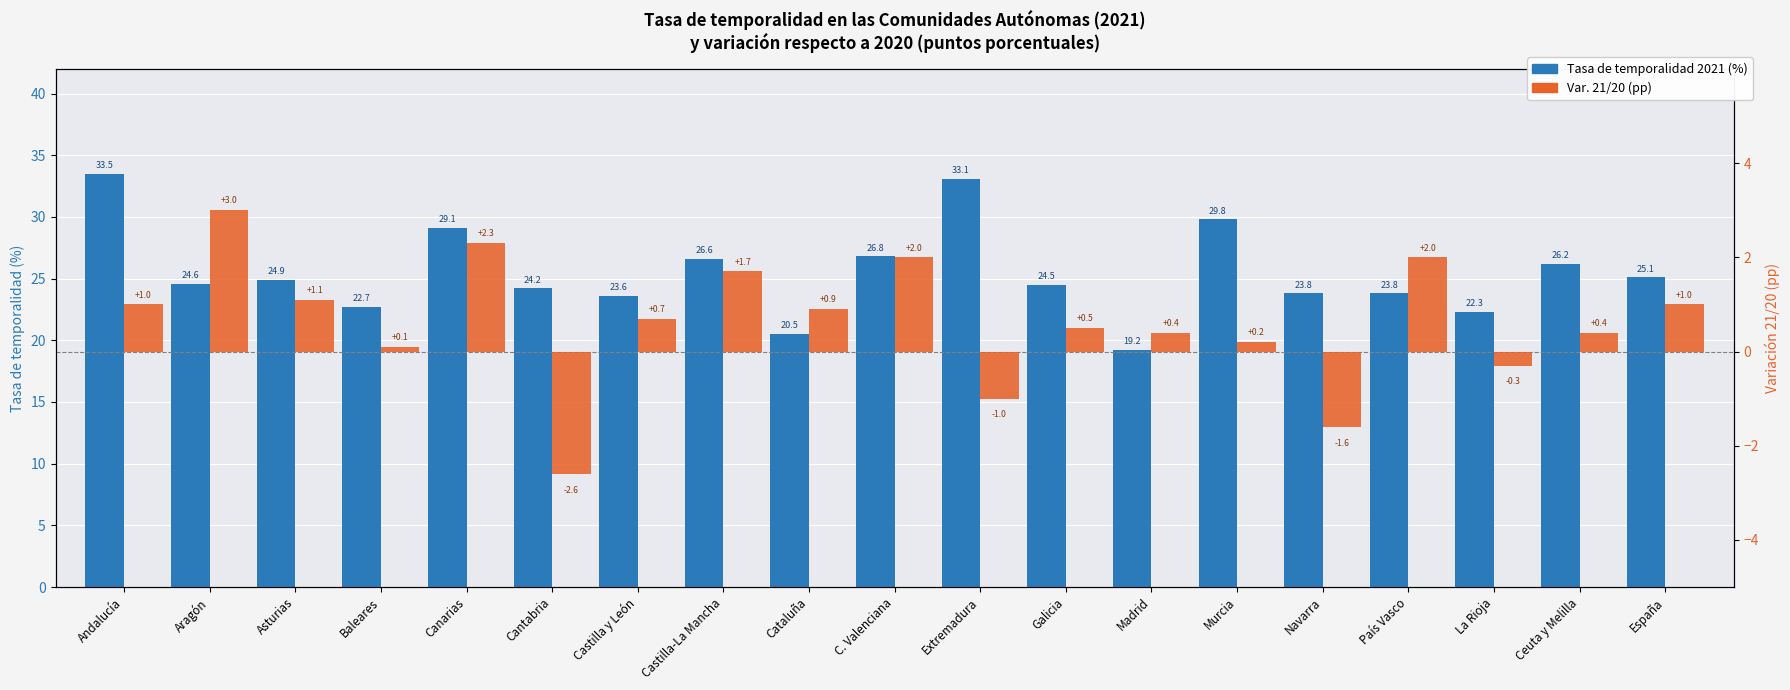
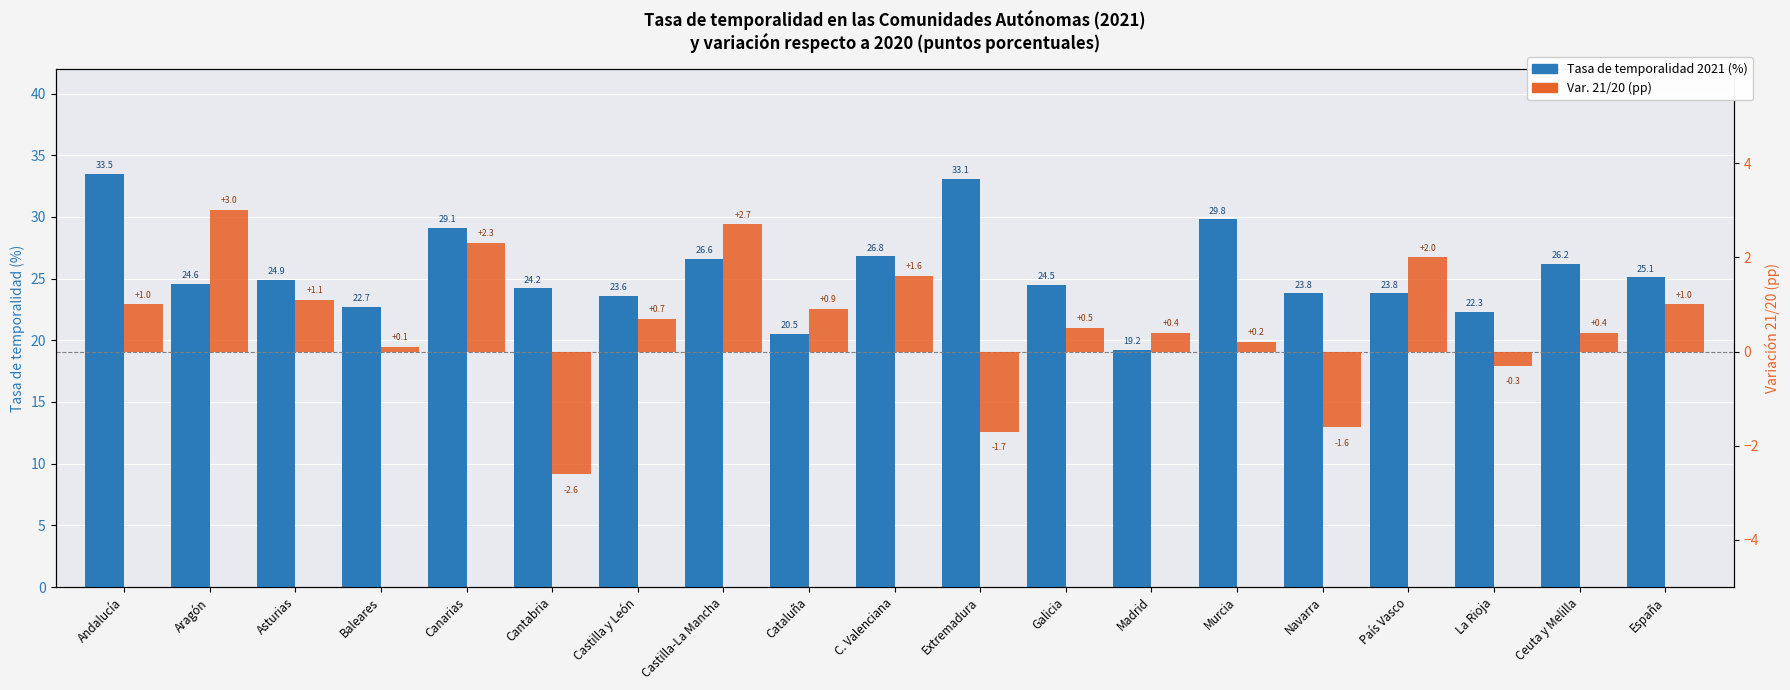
Var. 21/20 (pp), Castilla-La Mancha: +1.7 -> +2.7
Var. 21/20 (pp), C. Valenciana: +2.0 -> +1.6
Var. 21/20 (pp), Extremadura: -1.0 -> -1.7
